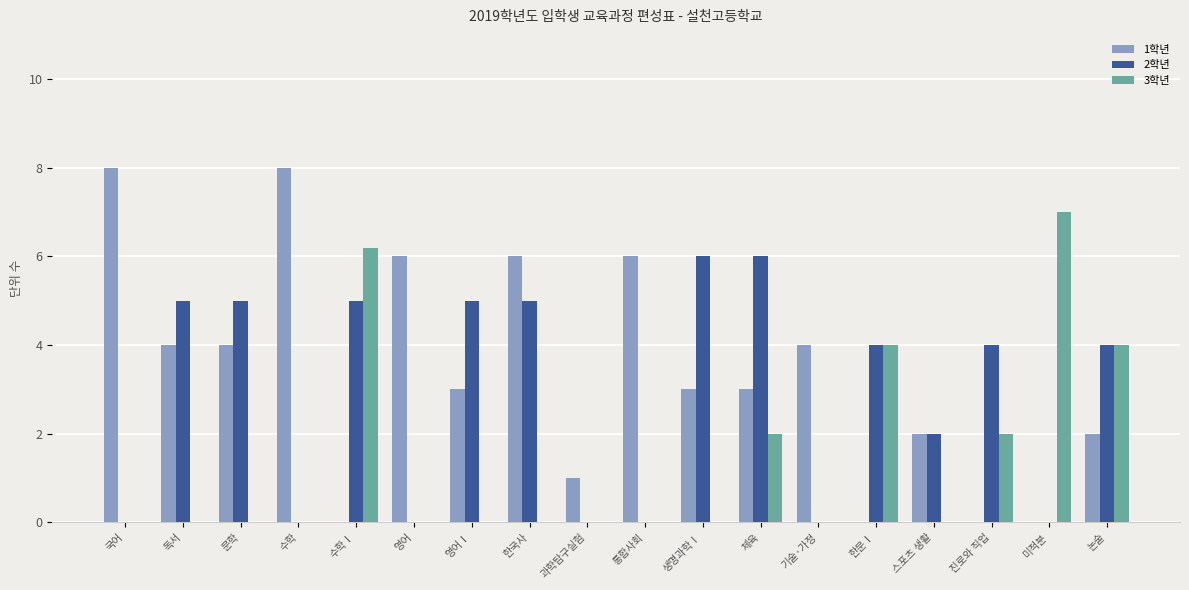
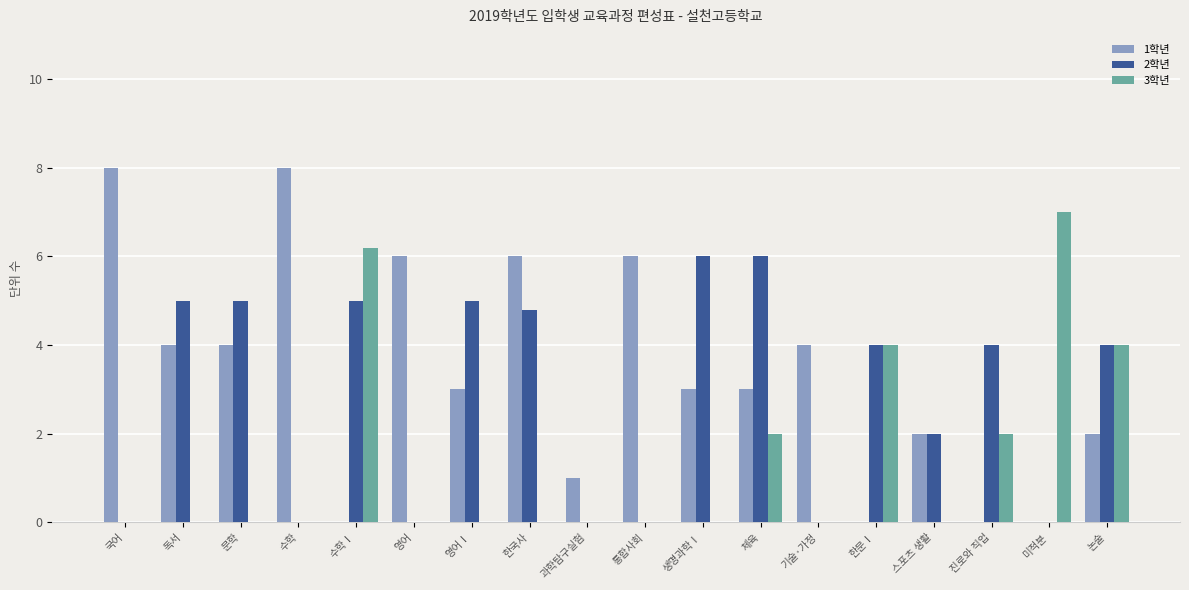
2학년, 한국사: 5.0 -> 4.8
